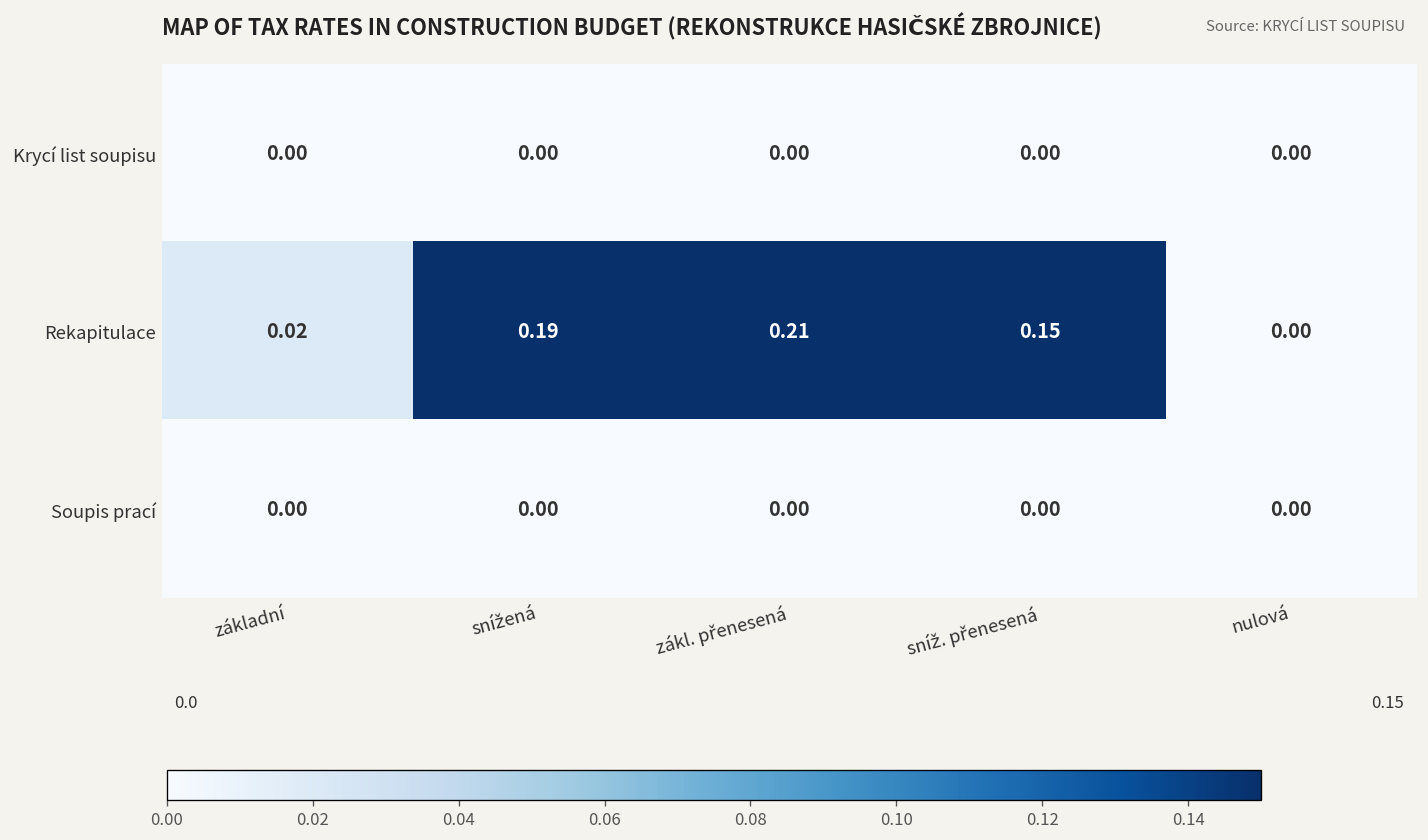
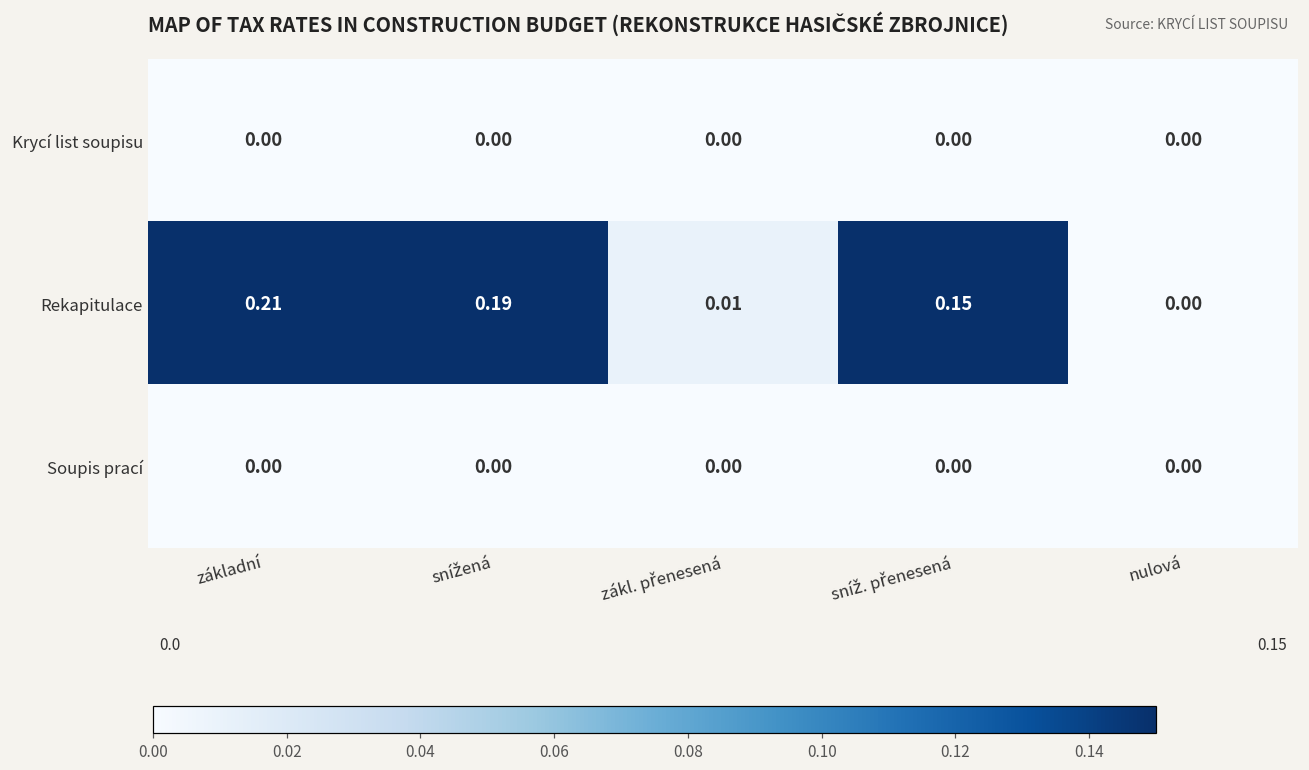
Rekapitulace, základní: 0.02 -> 0.21
Rekapitulace, zákl. přenesená: 0.21 -> 0.01
